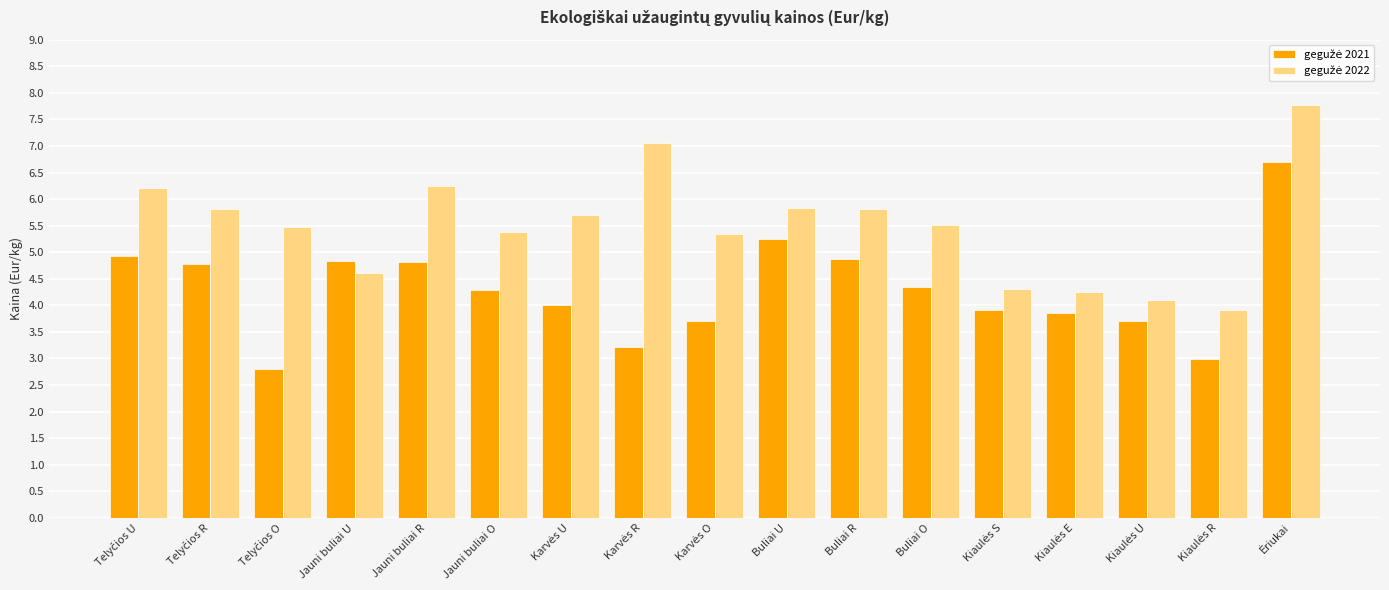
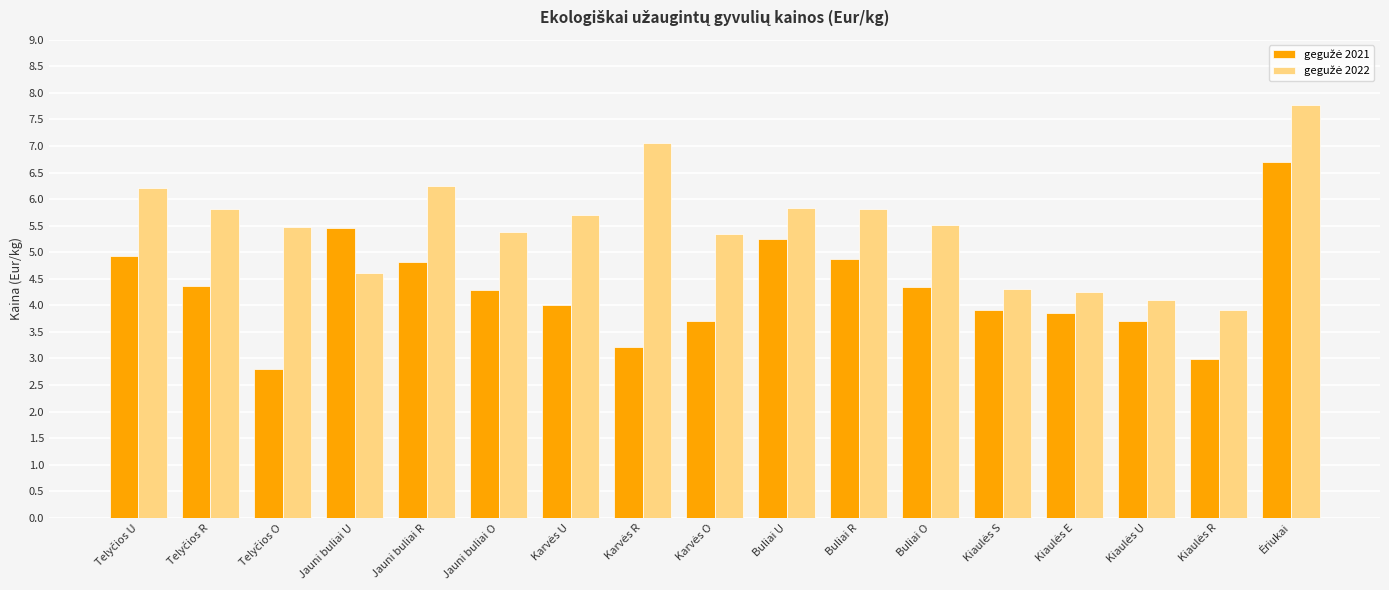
gegužė 2021, Telyčios R: 4.8 -> 4.4
gegužė 2021, Jauni buliai U: 4.8 -> 5.5
